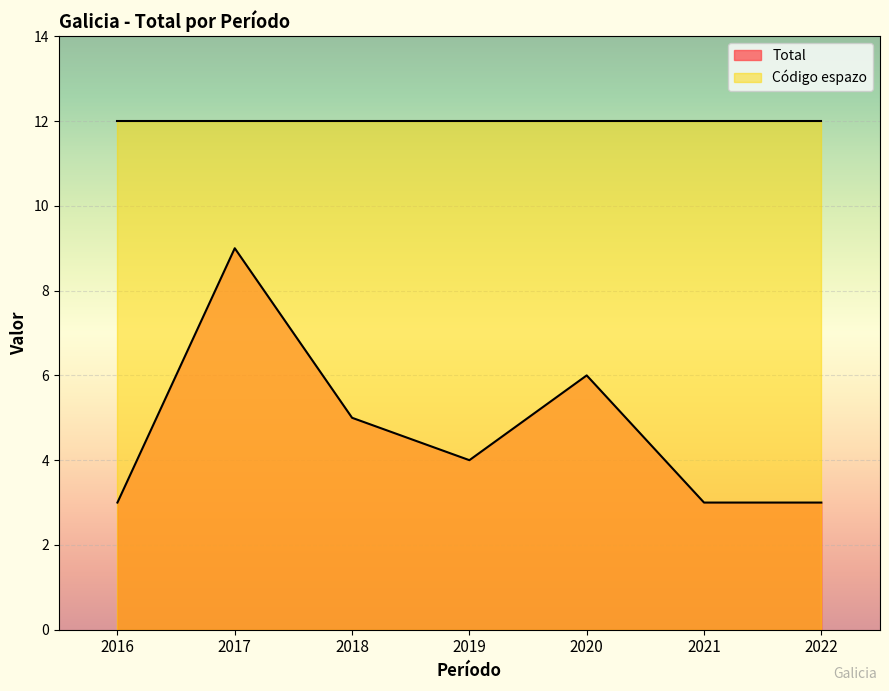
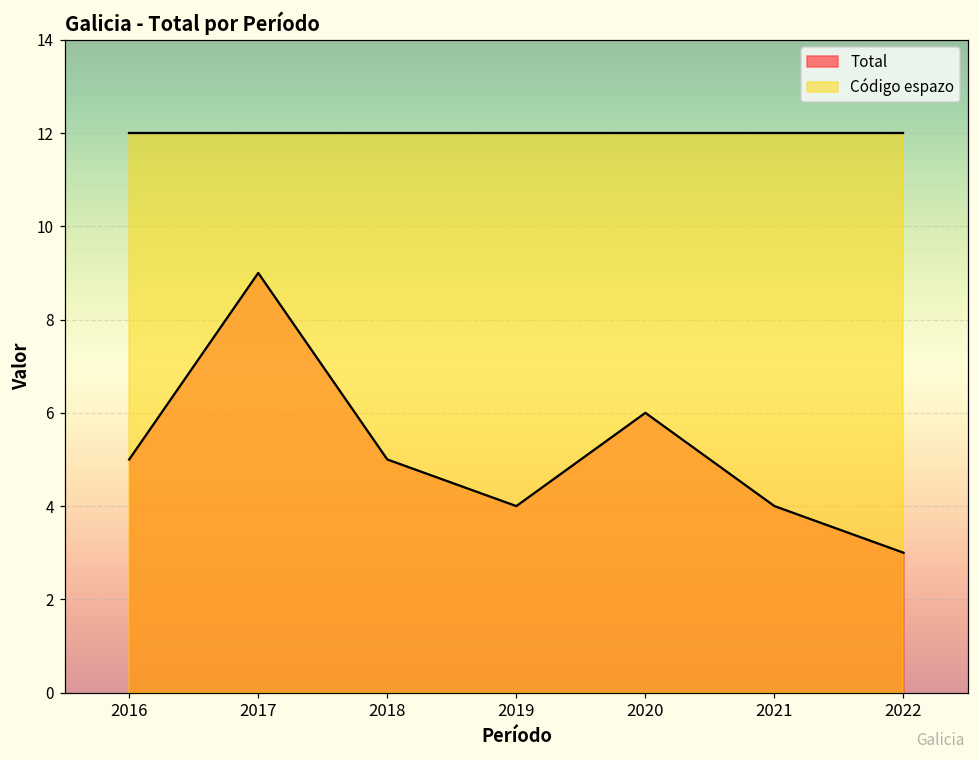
Total, 2016: 3 -> 5
Total, 2021: 3 -> 4
